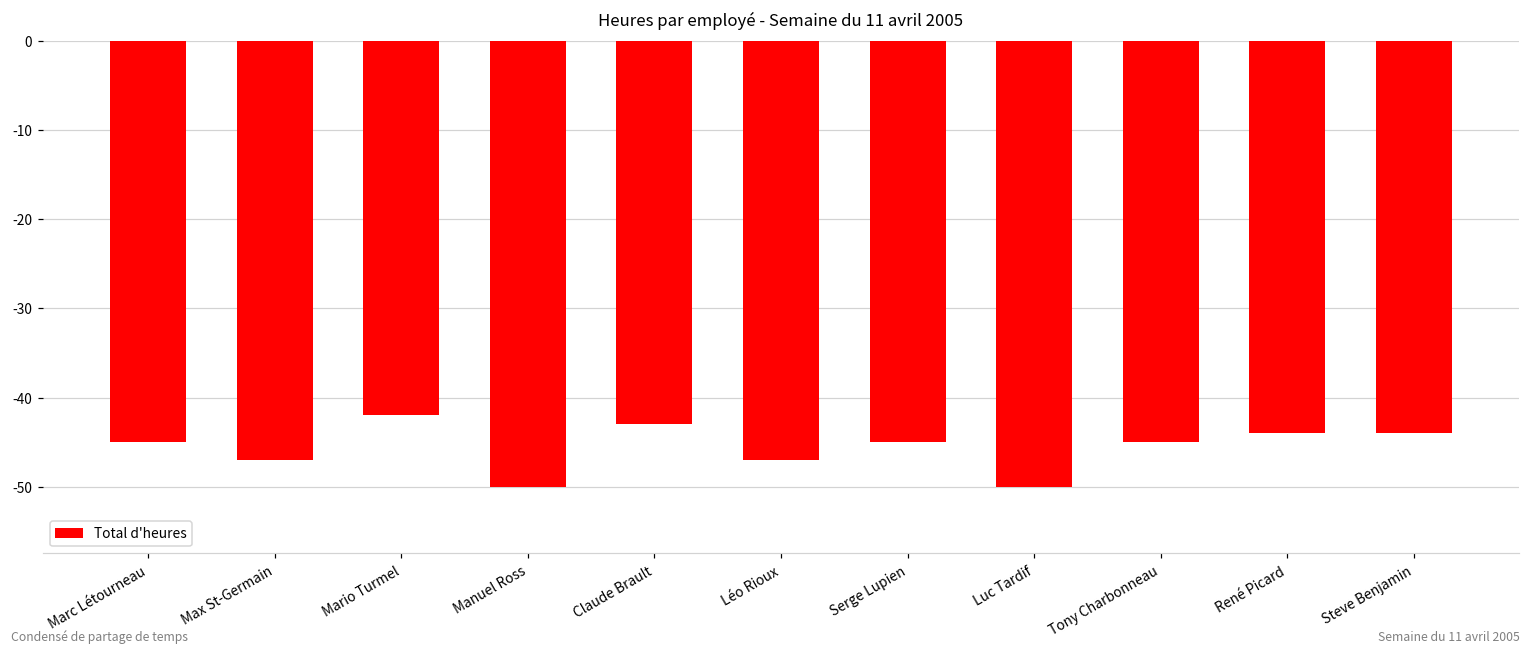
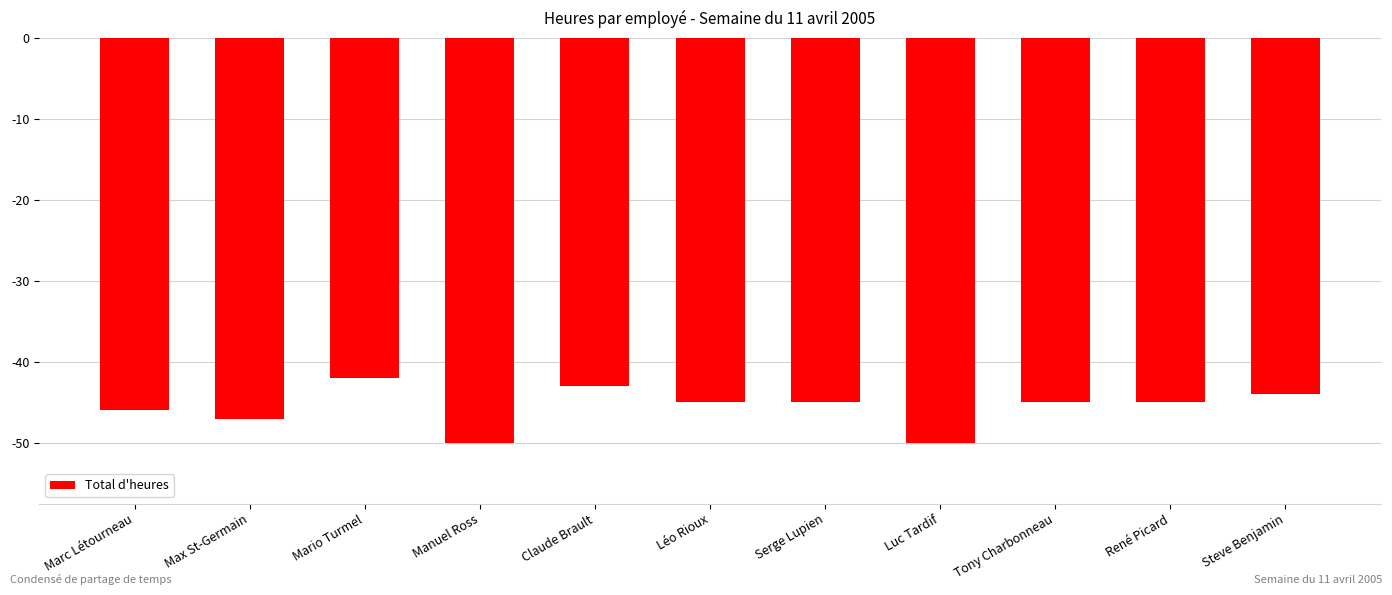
Marc Létourneau: -45 -> -46
Léo Rioux: -47 -> -45
René Picard: -44 -> -45
